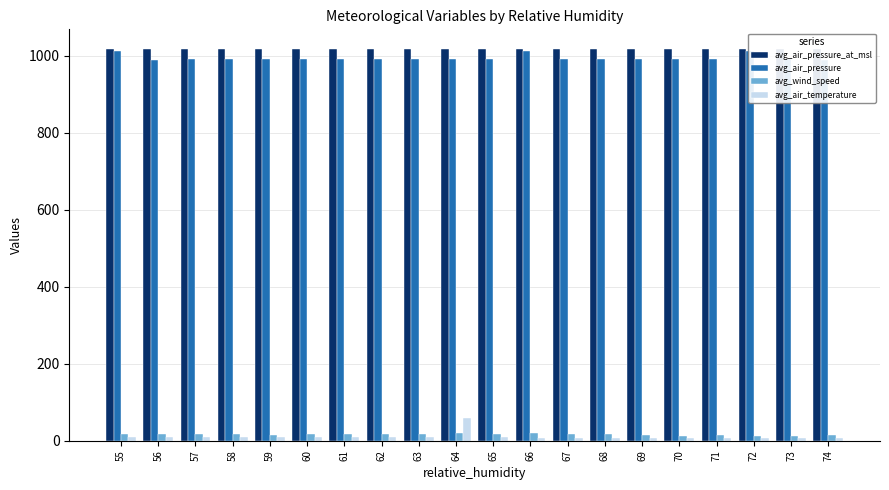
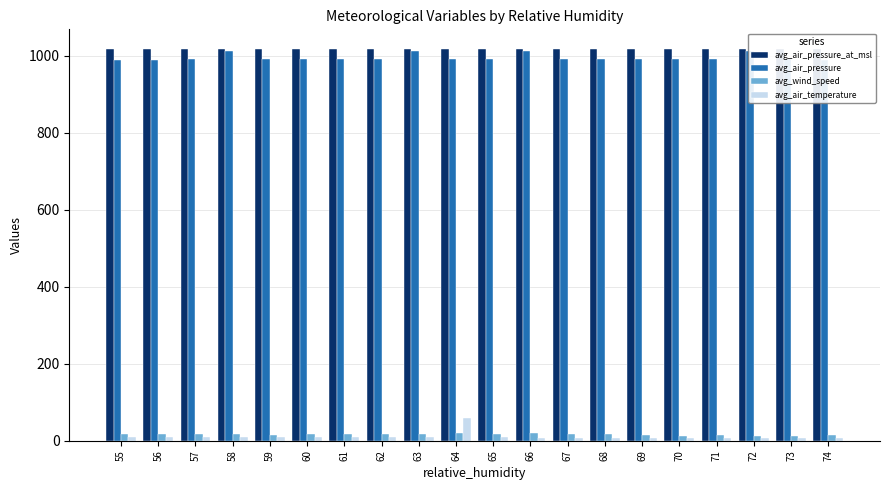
avg_air_pressure, 55: 1010 -> 990
avg_air_pressure, 58: 990 -> 1010
avg_air_pressure, 63: 990 -> 1010
